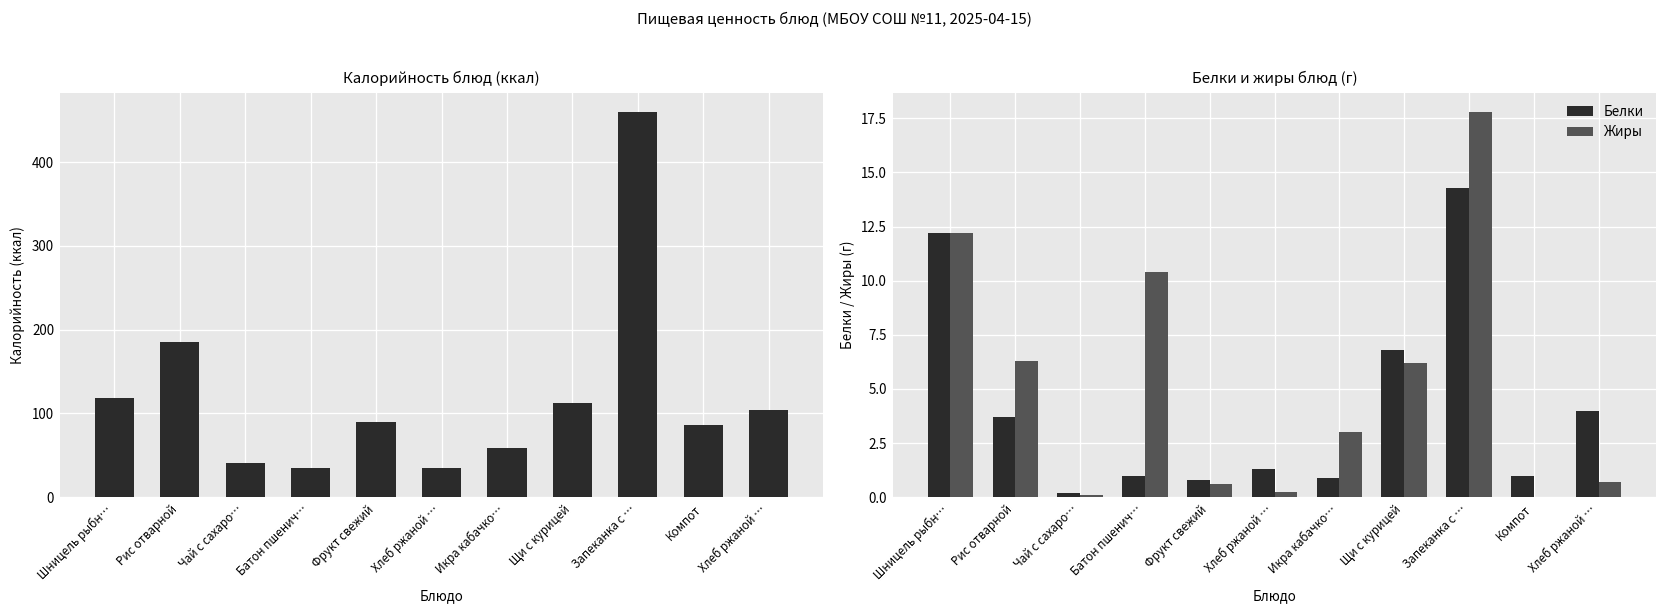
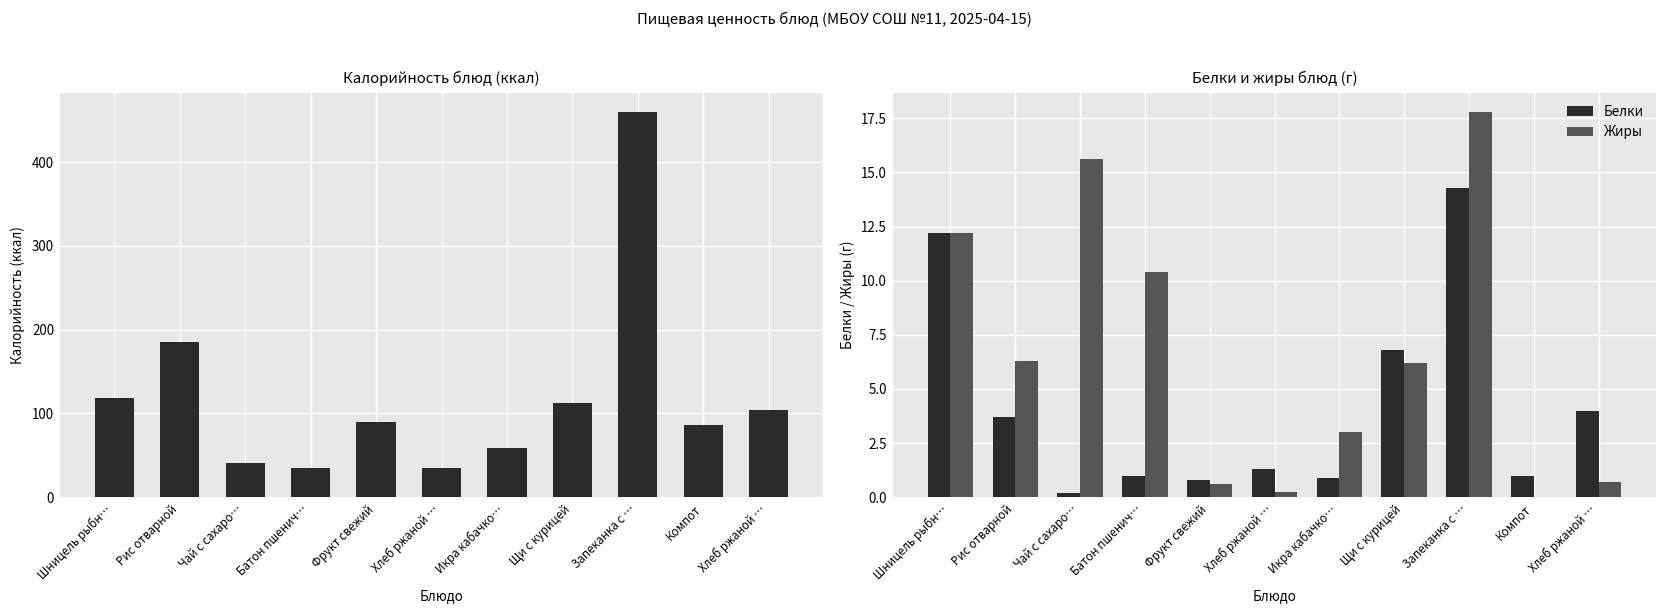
Белки и жиры блюд (г), Жиры, Чай с сахаро…: 0.1 -> 15.6
